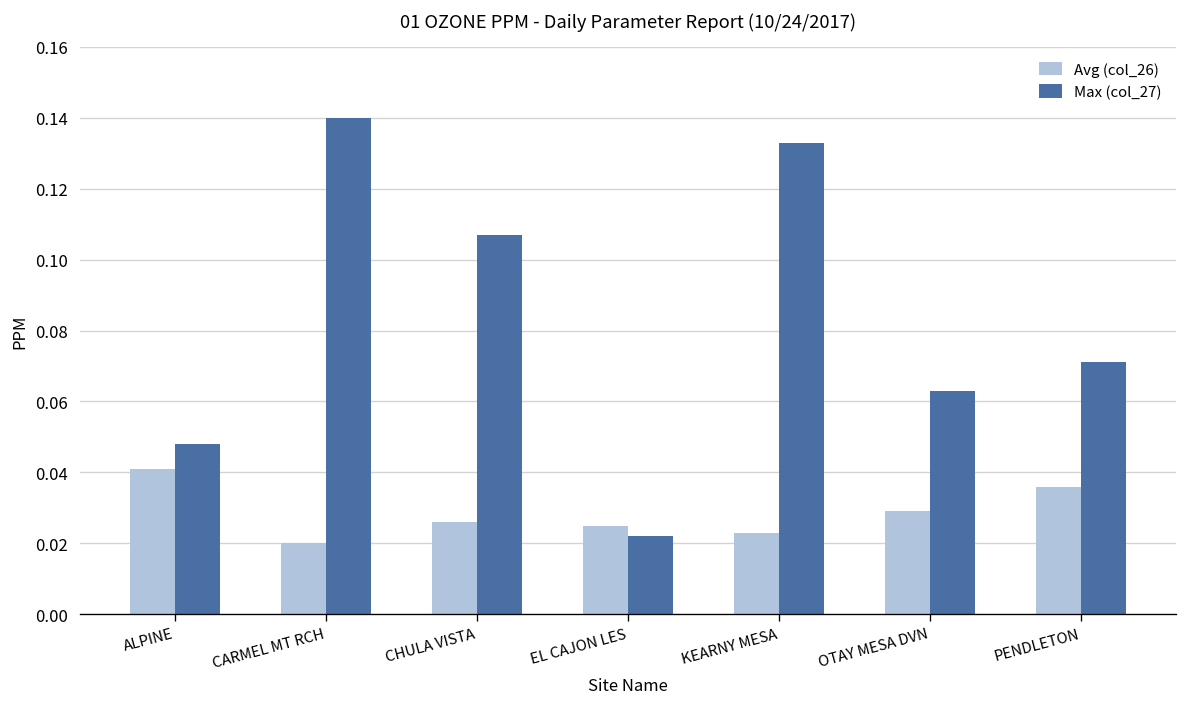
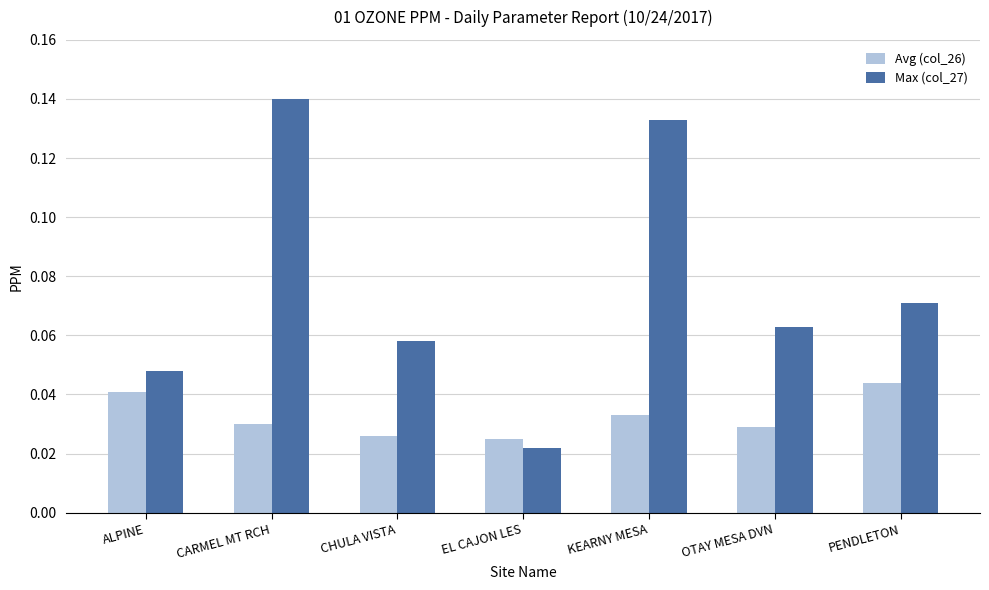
Avg (col_26), CARMEL MT RCH: 0.02 -> 0.03
Max (col_27), CHULA VISTA: 0.107 -> 0.058
Avg (col_26), KEARNY MESA: 0.023 -> 0.033
Avg (col_26), PENDLETON: 0.036 -> 0.044
